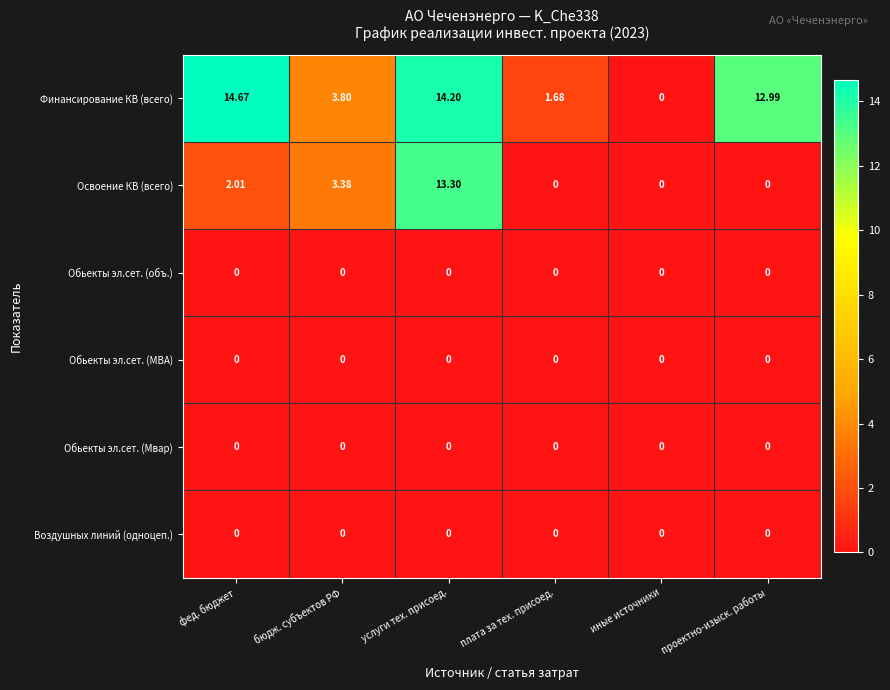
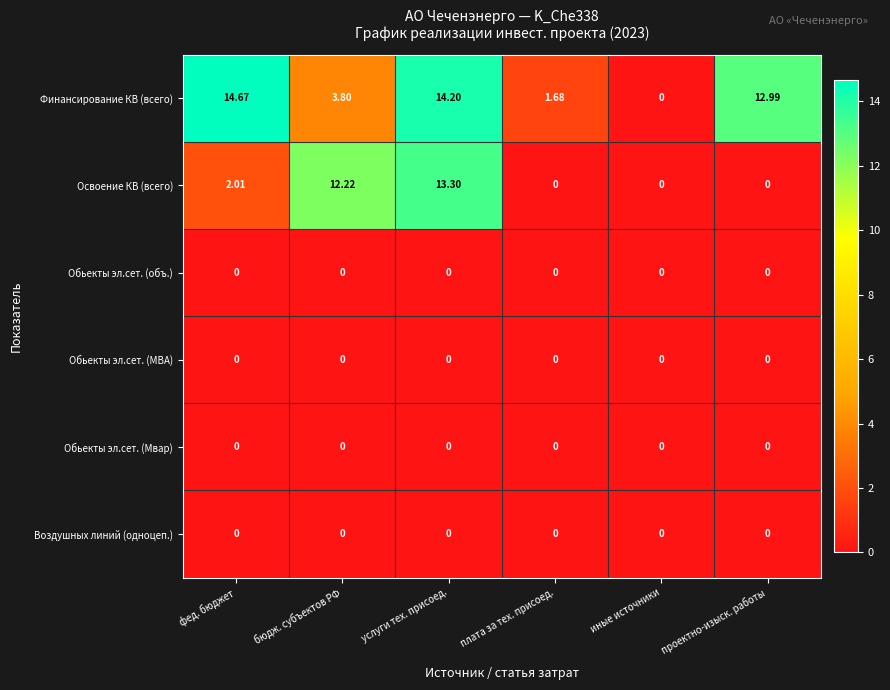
Освоение КВ (всего), бюдж. субъектов РФ: 3.38 -> 12.22
